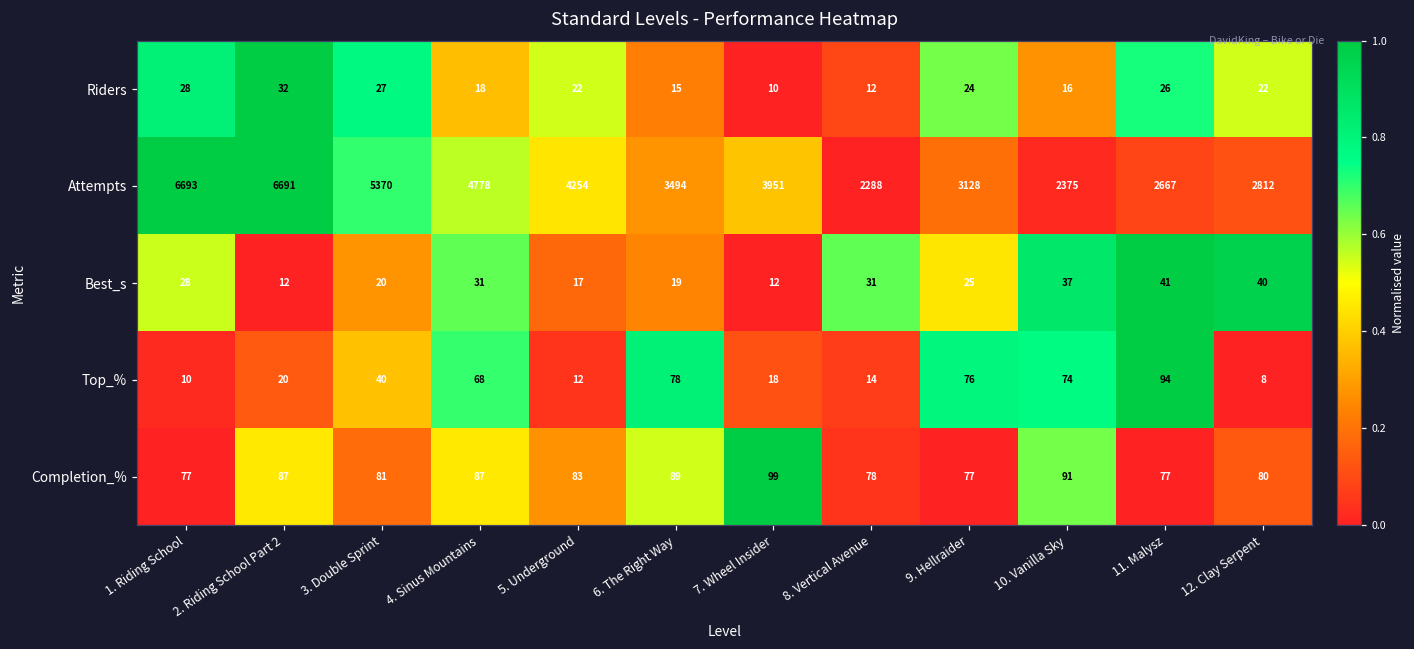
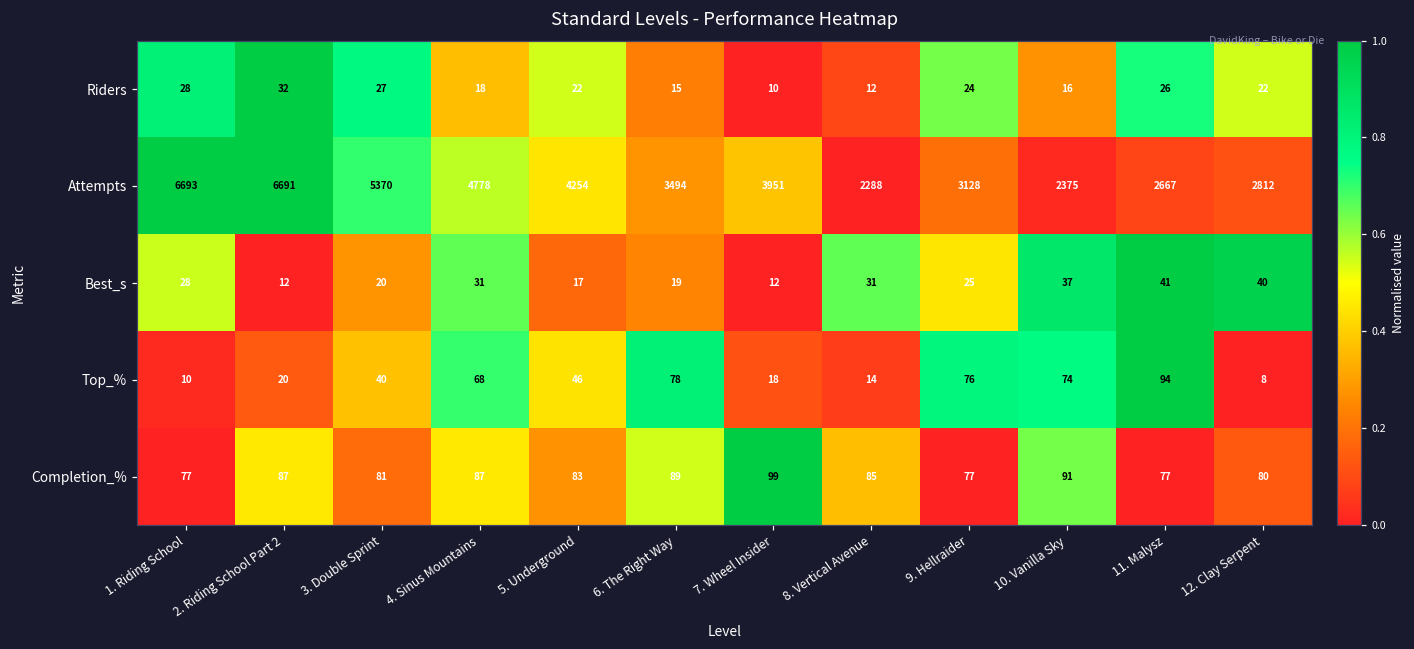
Top_%, 5. Underground: 12 -> 46
Completion_%, 8. Vertical Avenue: 78 -> 85
